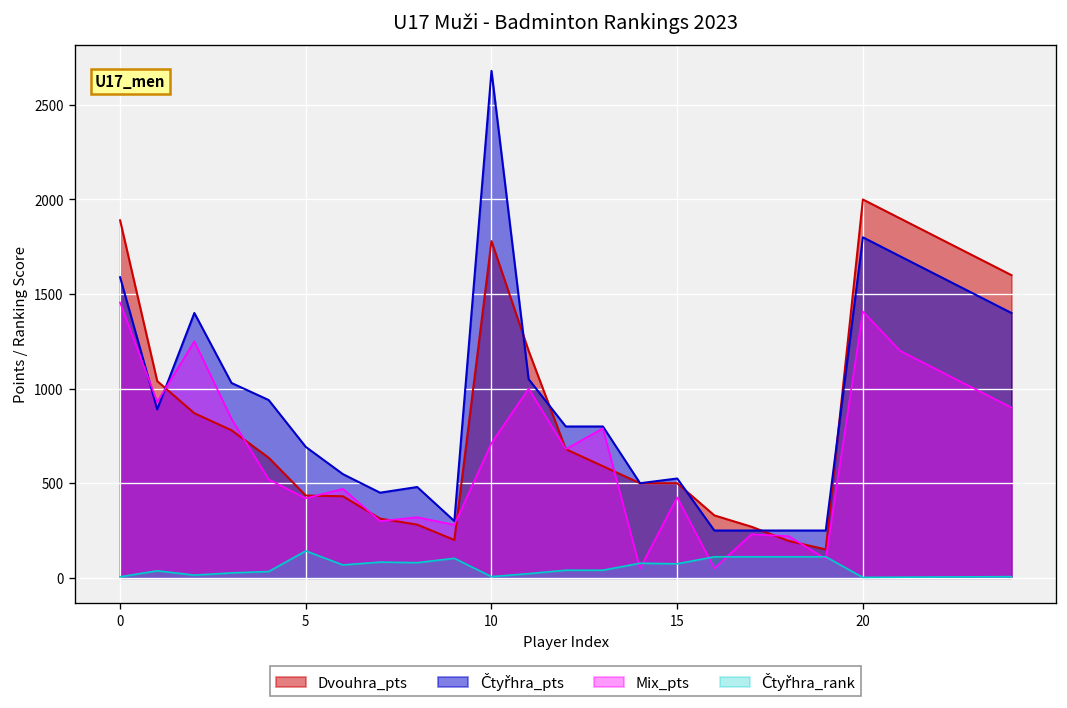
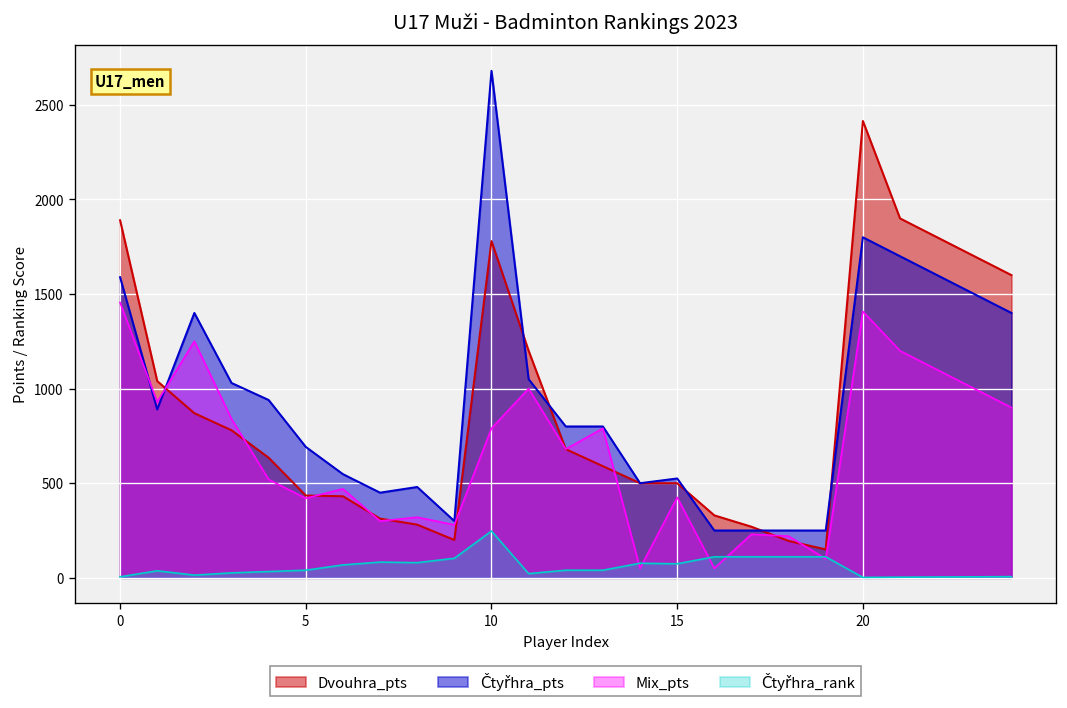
Čtyřhra_rank, 5: 140 -> 40
Mix_pts, 10: 710 -> 790
Čtyřhra_rank, 10: 10 -> 250
Dvouhra_pts, 20: 2000 -> 2420
